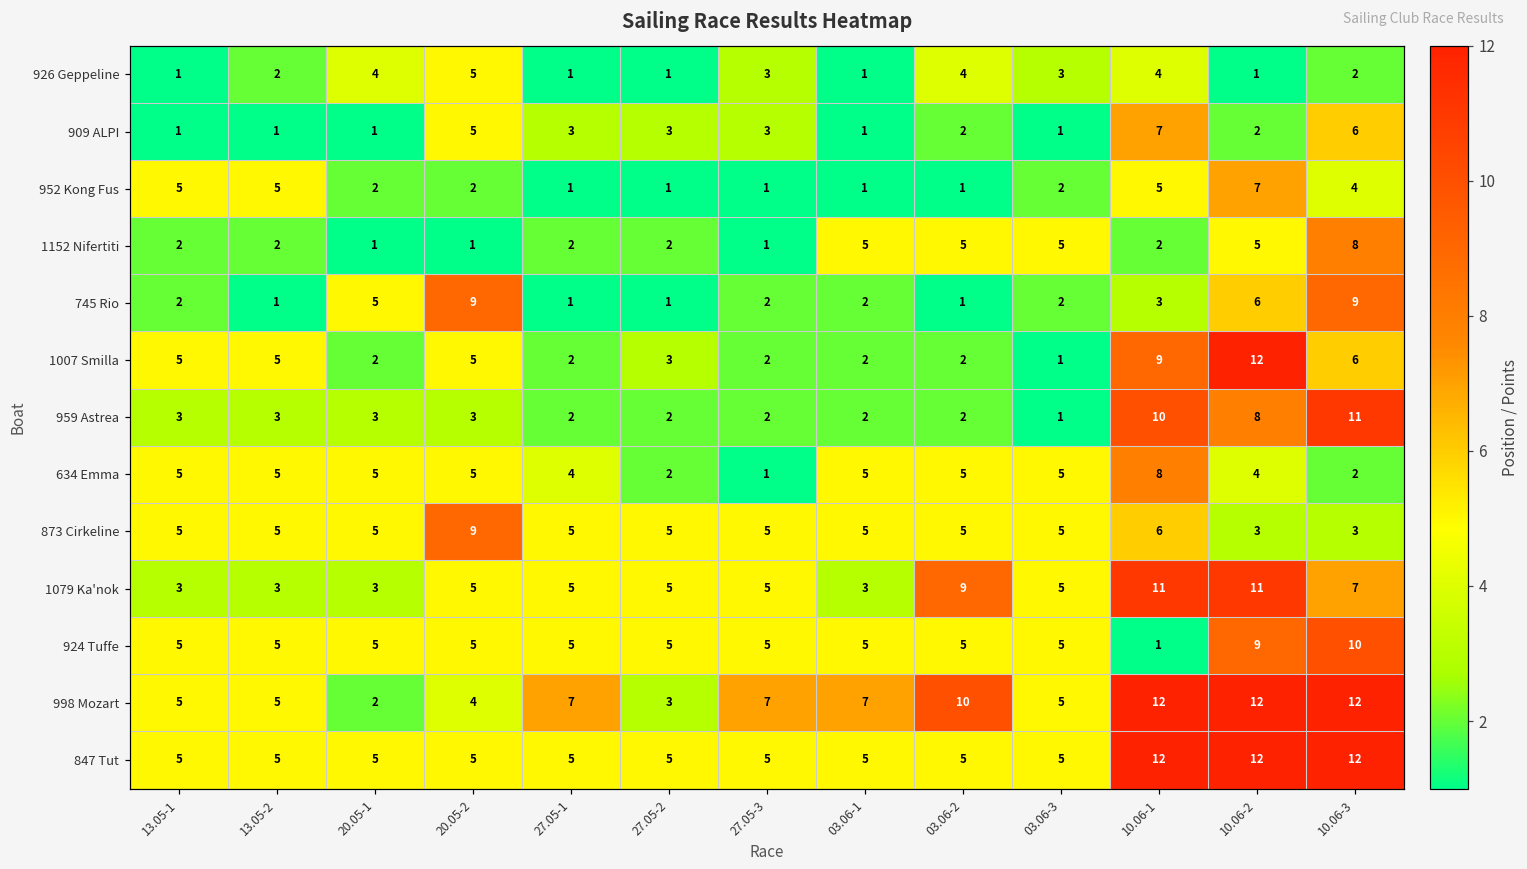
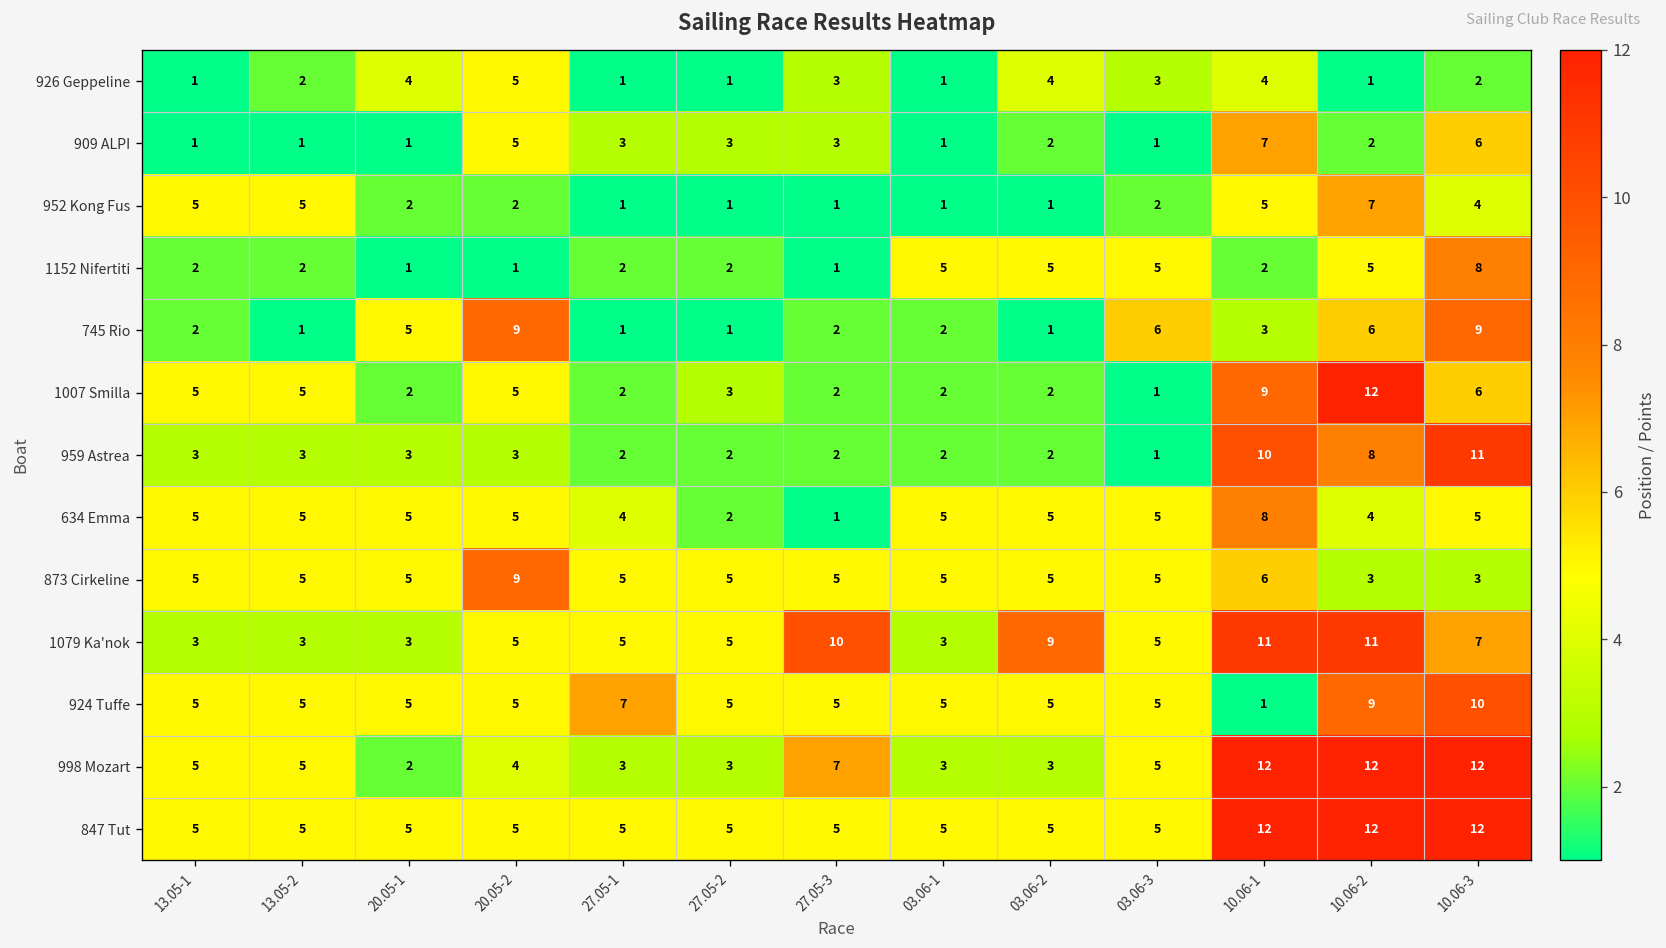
745 Rio, 03.06-3: 2 -> 6
634 Emma, 10.06-3: 2 -> 5
1079 Ka'nok, 27.05-3: 5 -> 10
924 Tuffe, 27.05-1: 5 -> 7
998 Mozart, 27.05-1: 7 -> 3
998 Mozart, 03.06-1: 7 -> 3
998 Mozart, 03.06-2: 10 -> 3
